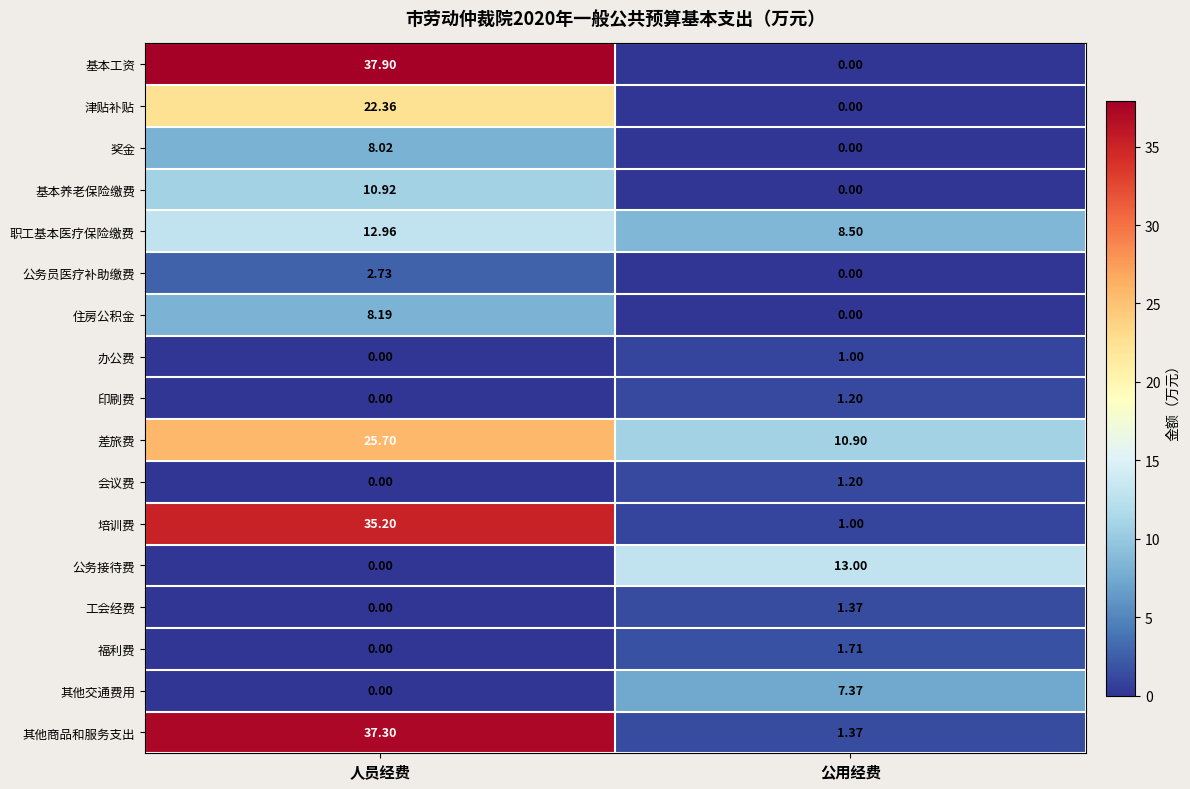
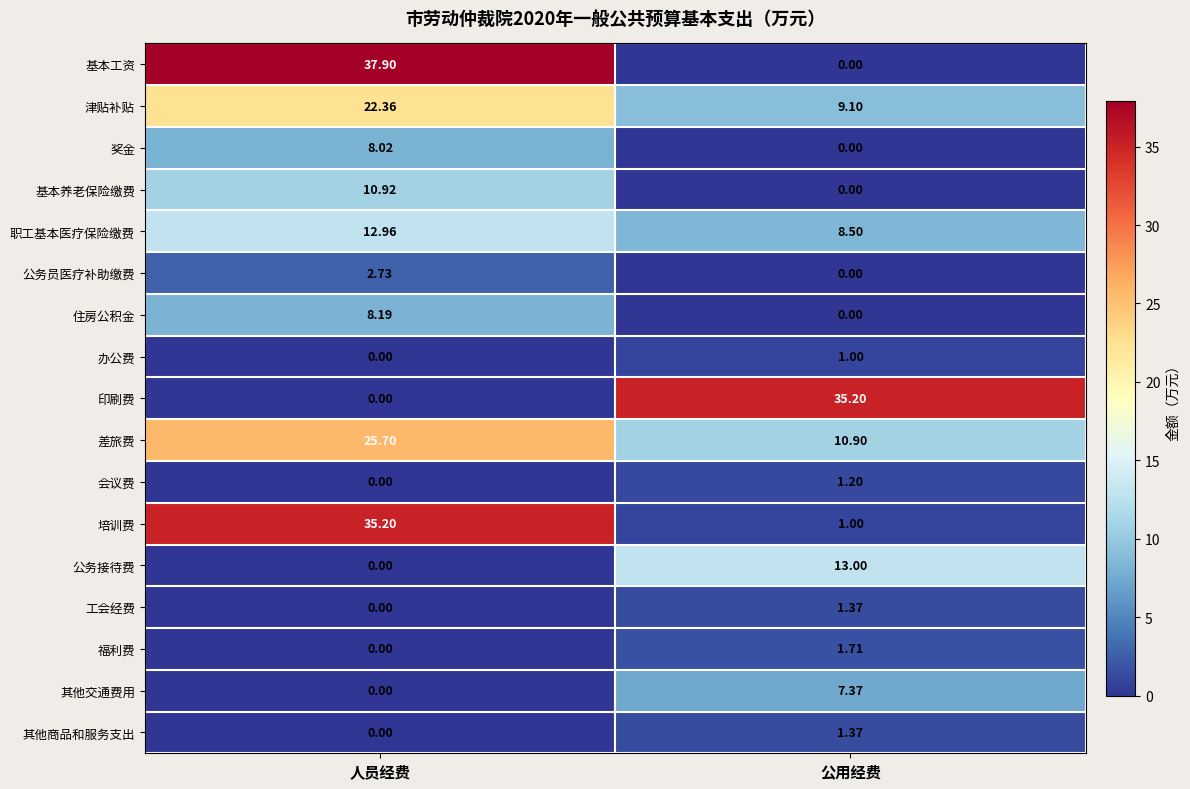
津贴补贴, 公用经费: 0.00 -> 9.10
印刷费, 公用经费: 1.20 -> 35.20
其他商品和服务支出, 人员经费: 37.30 -> 0.00
